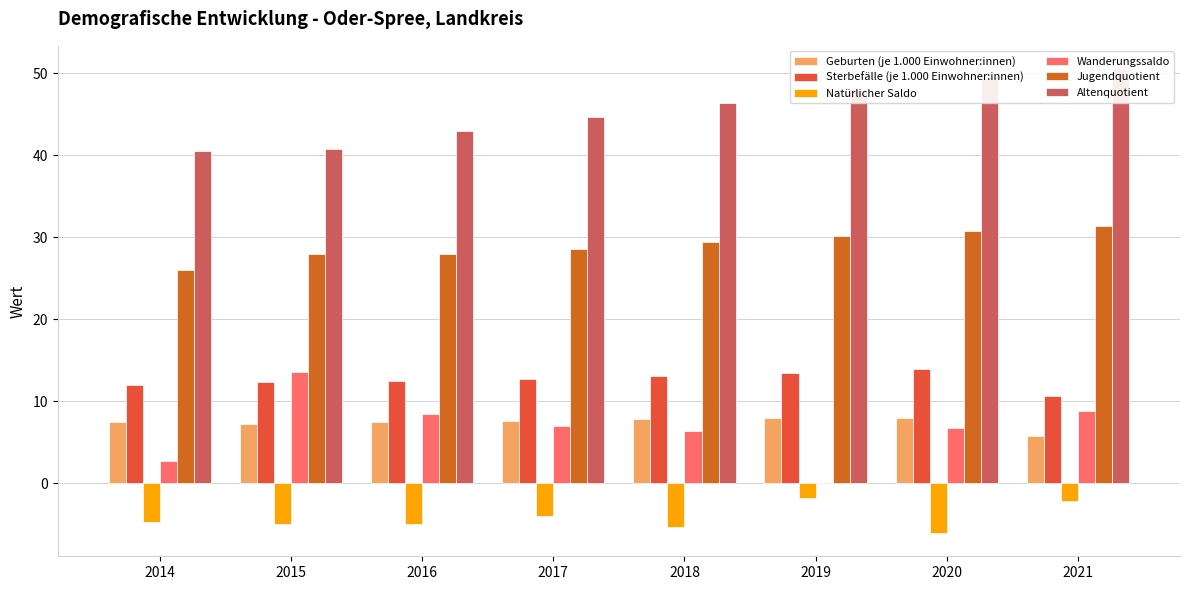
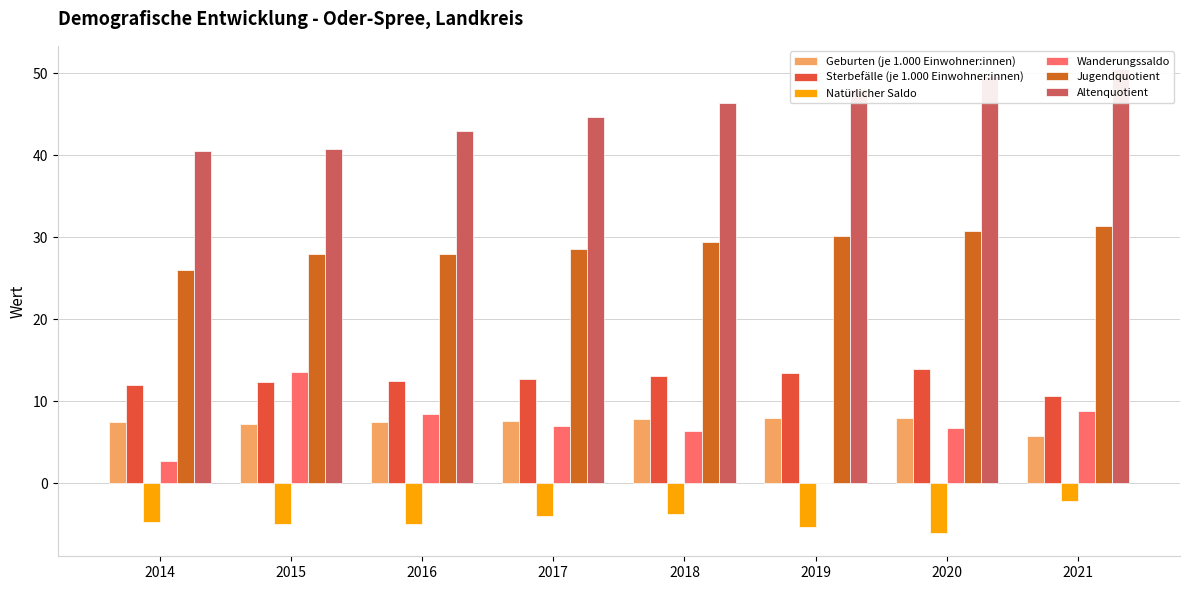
Natürlicher Saldo, 2018: -5 -> -4
Natürlicher Saldo, 2019: -2 -> -5
